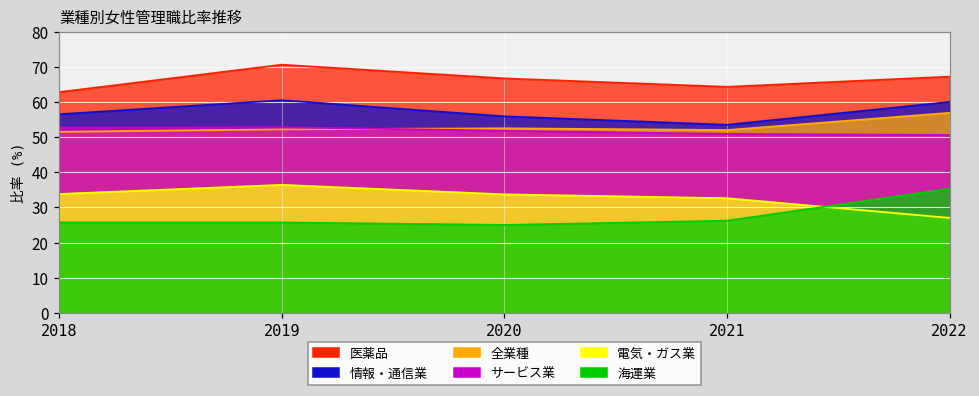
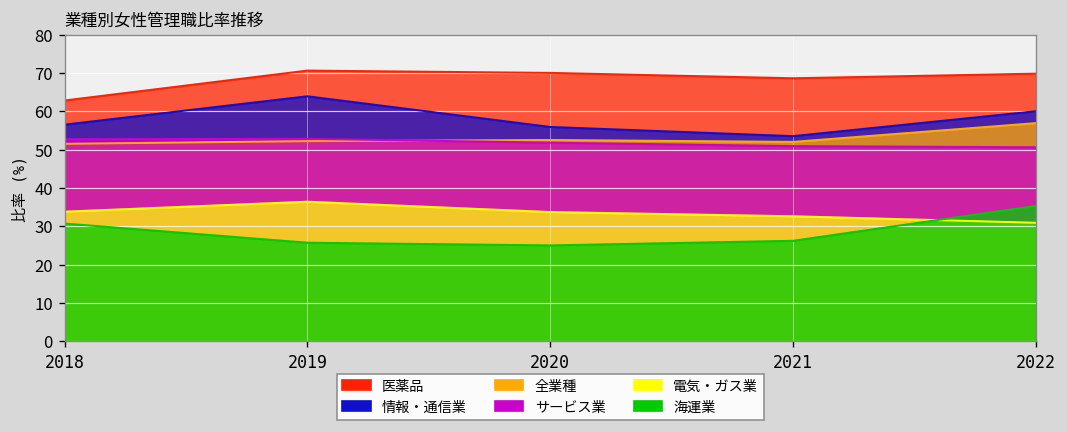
海運業, 2018: 26 -> 31
情報・通信業, 2019: 61 -> 64
医薬品, 2020: 67 -> 70
医薬品, 2021: 64 -> 69
医薬品, 2022: 67 -> 70
電気・ガス業, 2022: 27 -> 31
